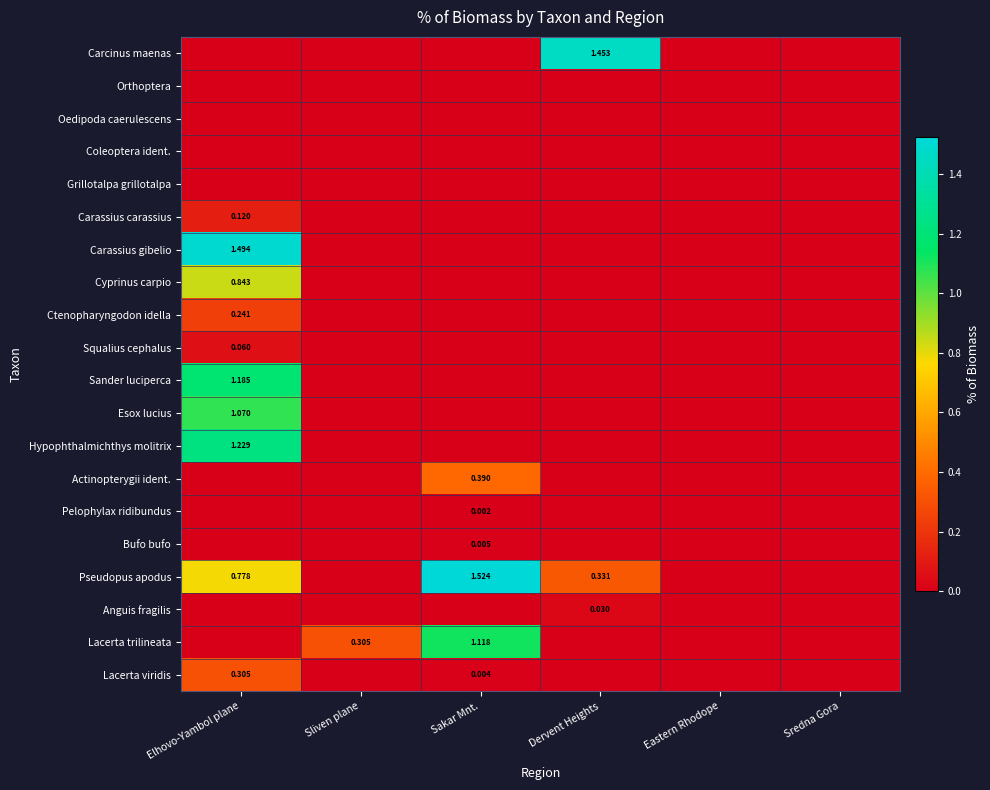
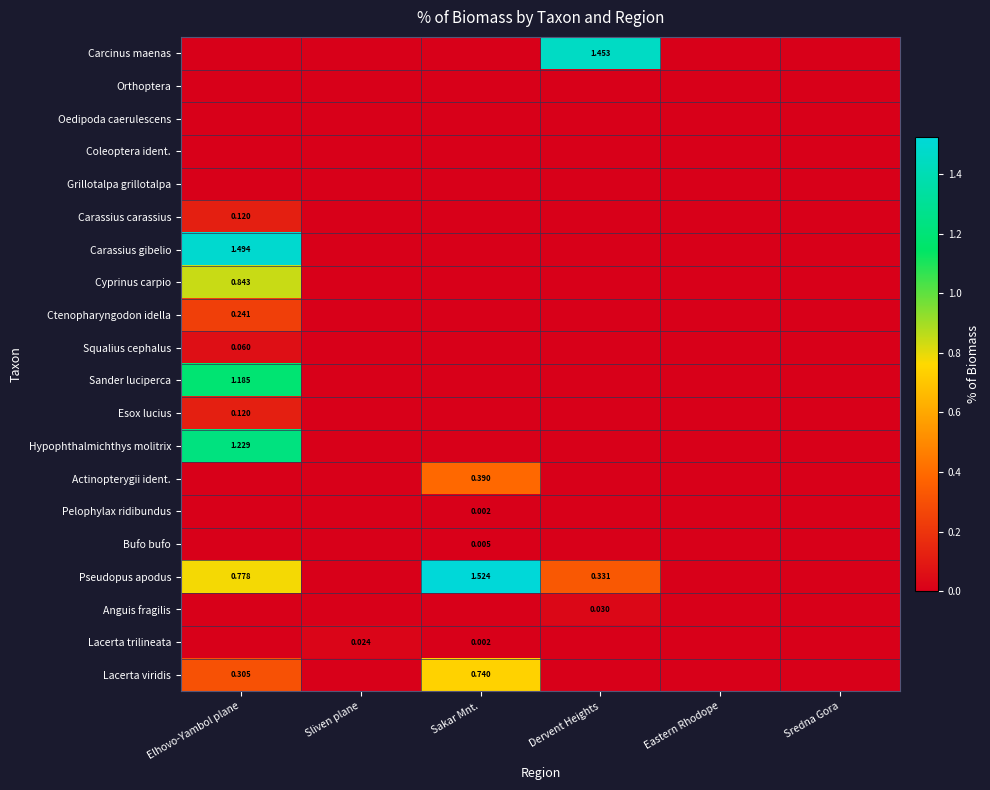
Esox lucius, Elhovo-Yambol plane: 1.070 -> 0.120
Lacerta trilineata, Sliven plane: 0.305 -> 0.024
Lacerta trilineata, Sakar Mnt.: 1.118 -> 0.002
Lacerta viridis, Sakar Mnt.: 0.004 -> 0.740
